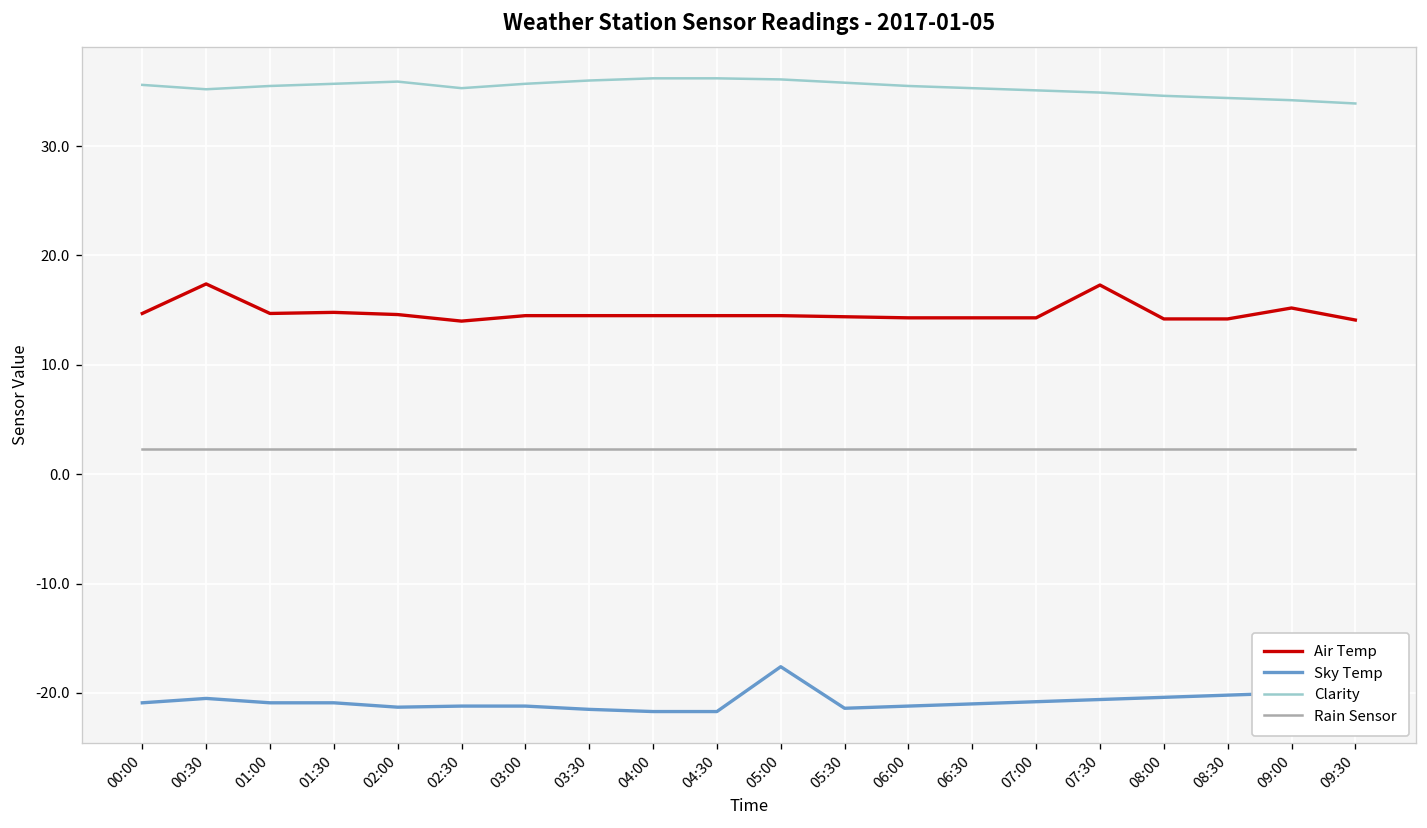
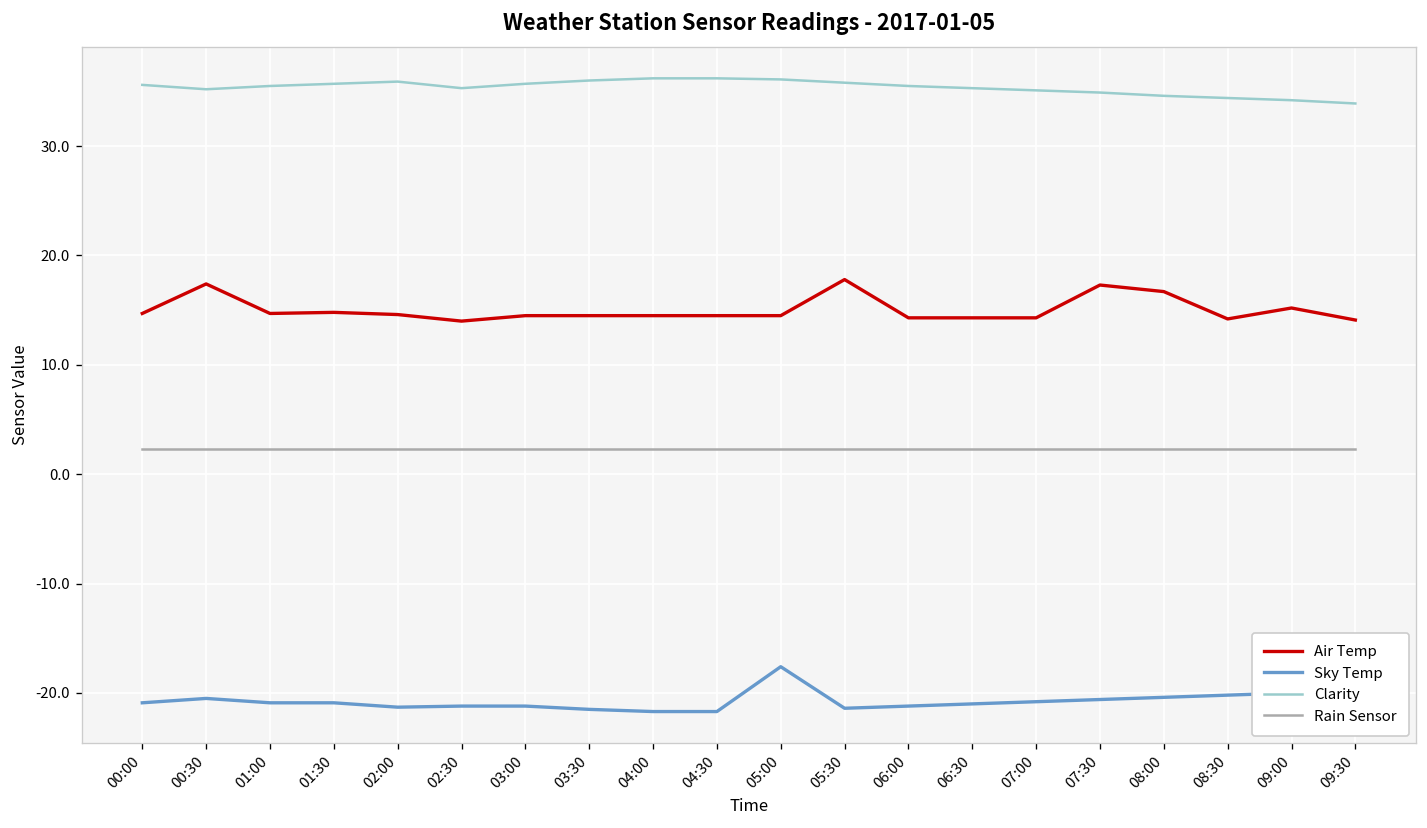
Air Temp, 05:30: 14 -> 18
Air Temp, 08:00: 14 -> 17
